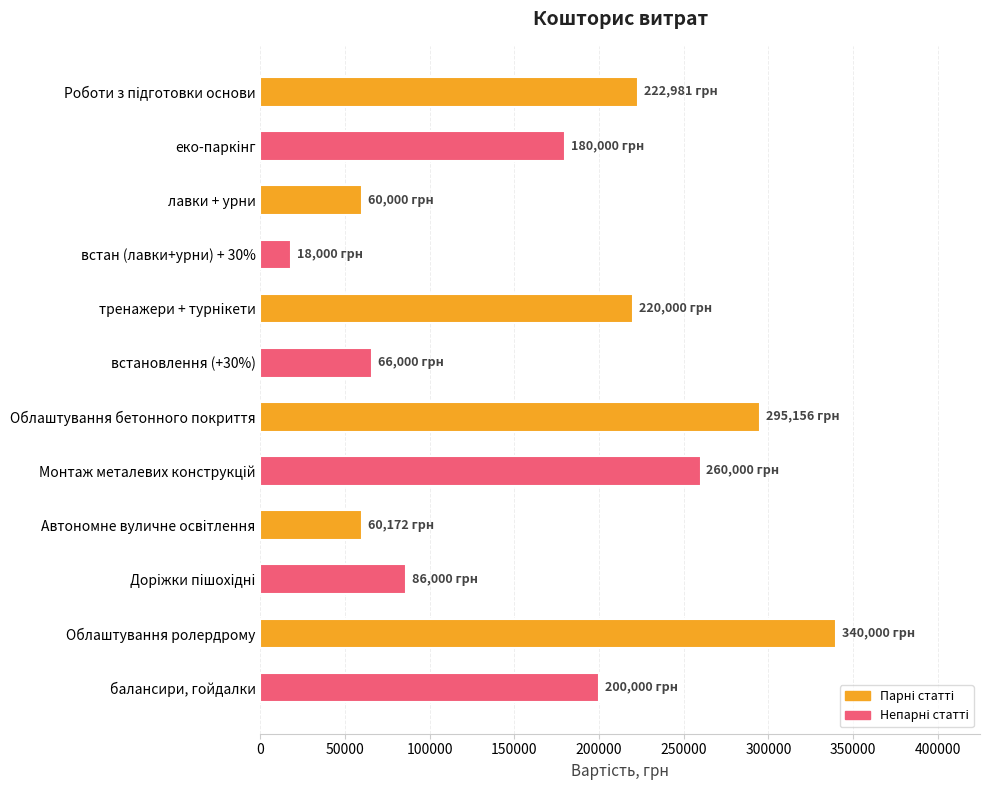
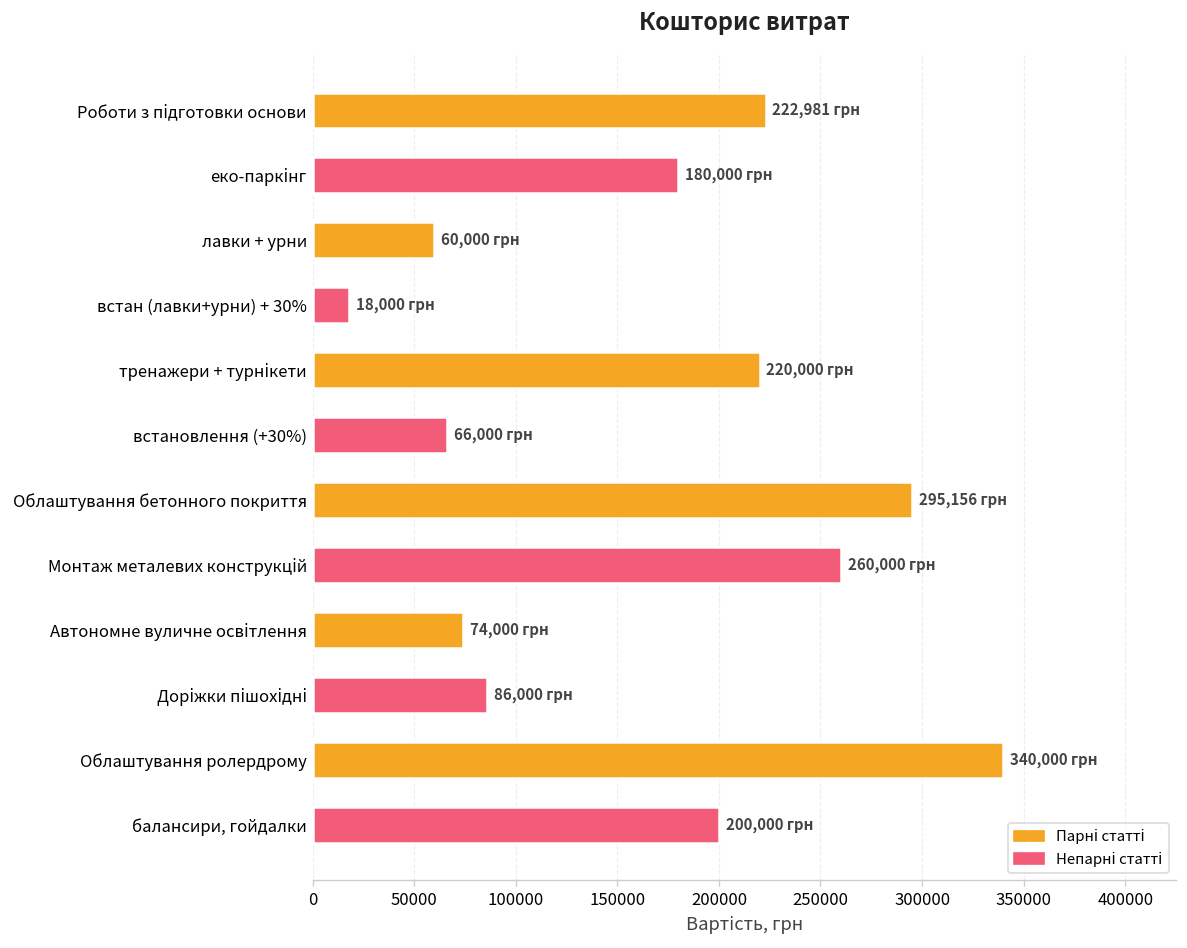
Автономне вуличне освітлення: 60,172 -> 74,000
